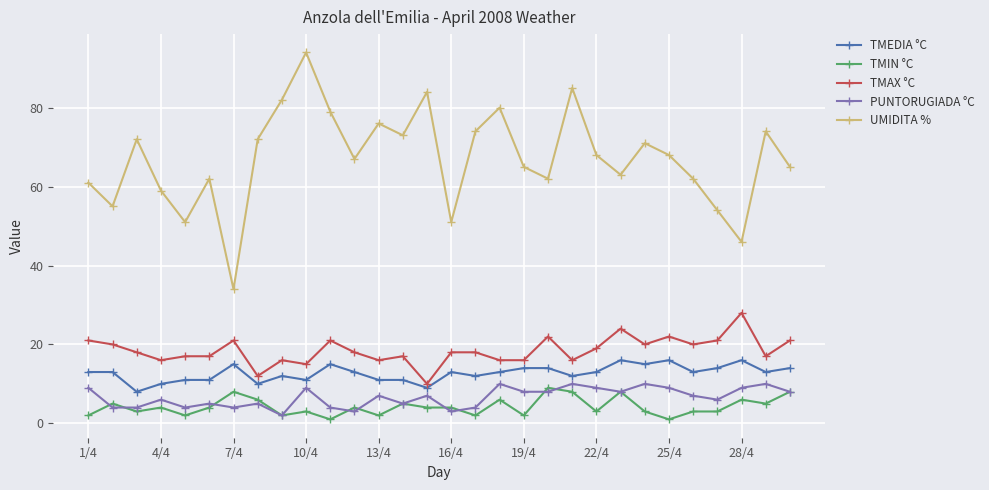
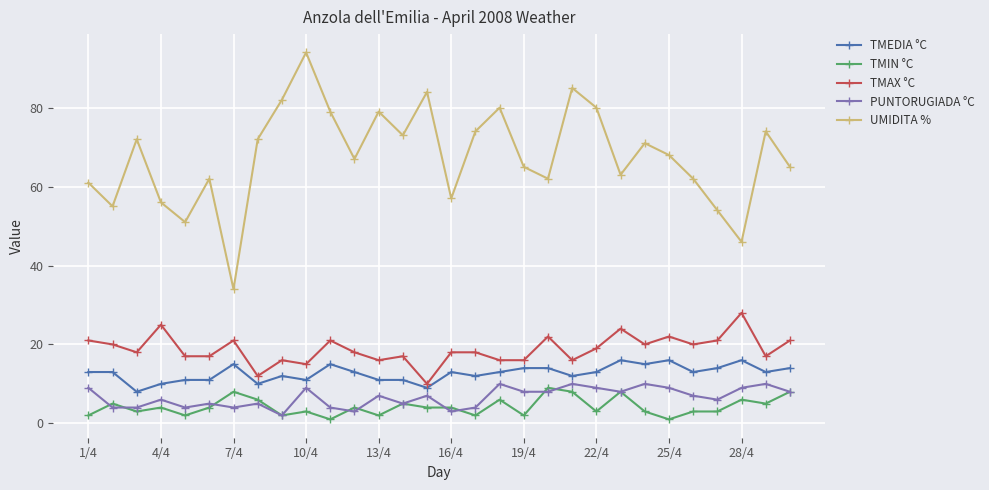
TMAX °C, 4/4: 16 -> 25
UMIDITA %, 4/4: 59 -> 56
UMIDITA %, 13/4: 76 -> 79
UMIDITA %, 16/4: 51 -> 57
UMIDITA %, 22/4: 68 -> 80
